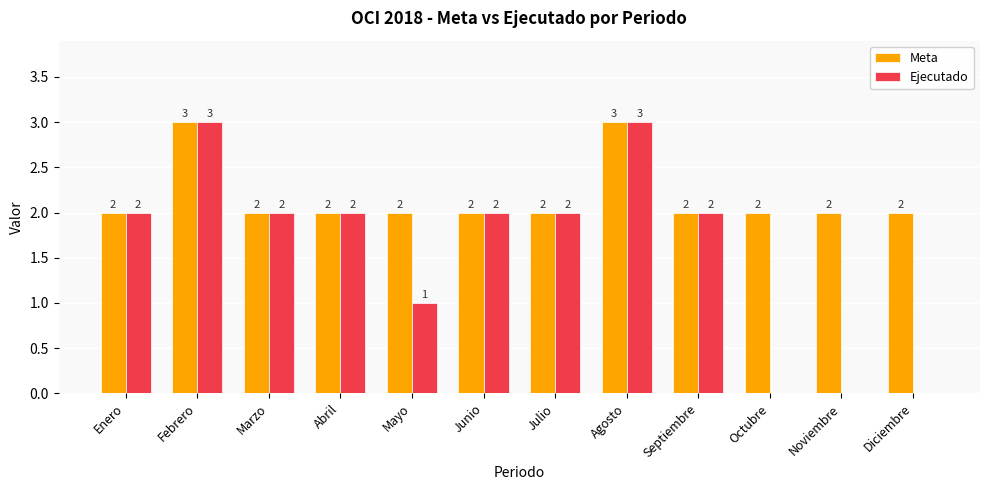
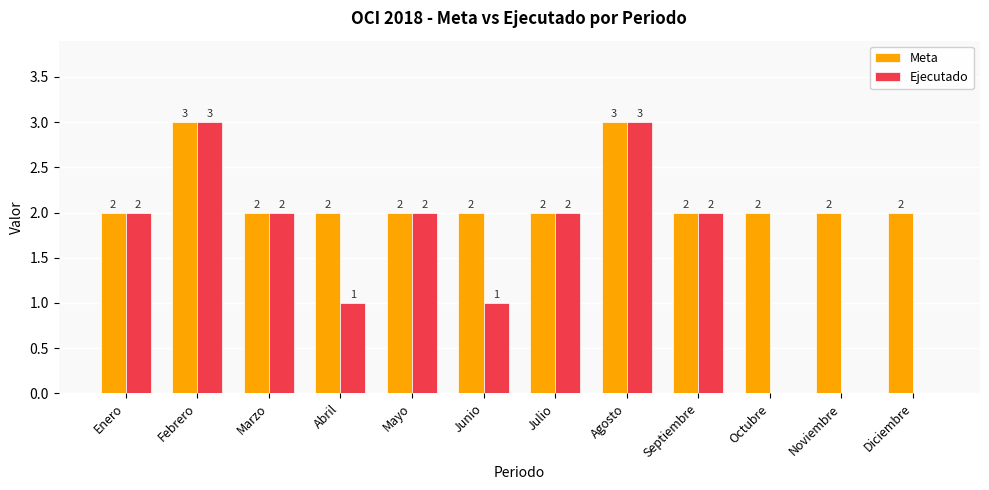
Ejecutado, Abril: 2 -> 1
Ejecutado, Mayo: 1 -> 2
Ejecutado, Junio: 2 -> 1
